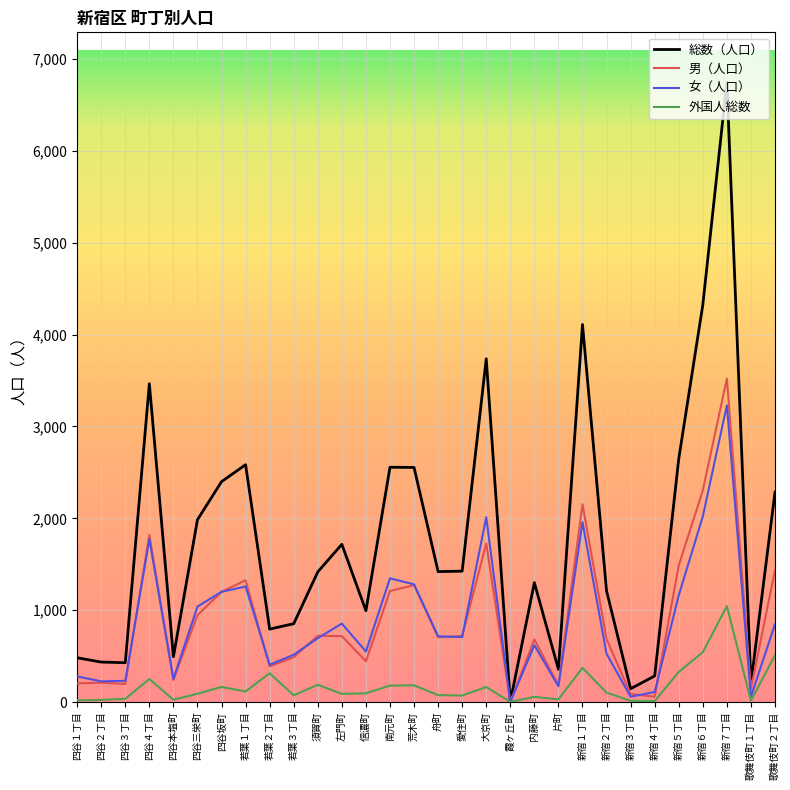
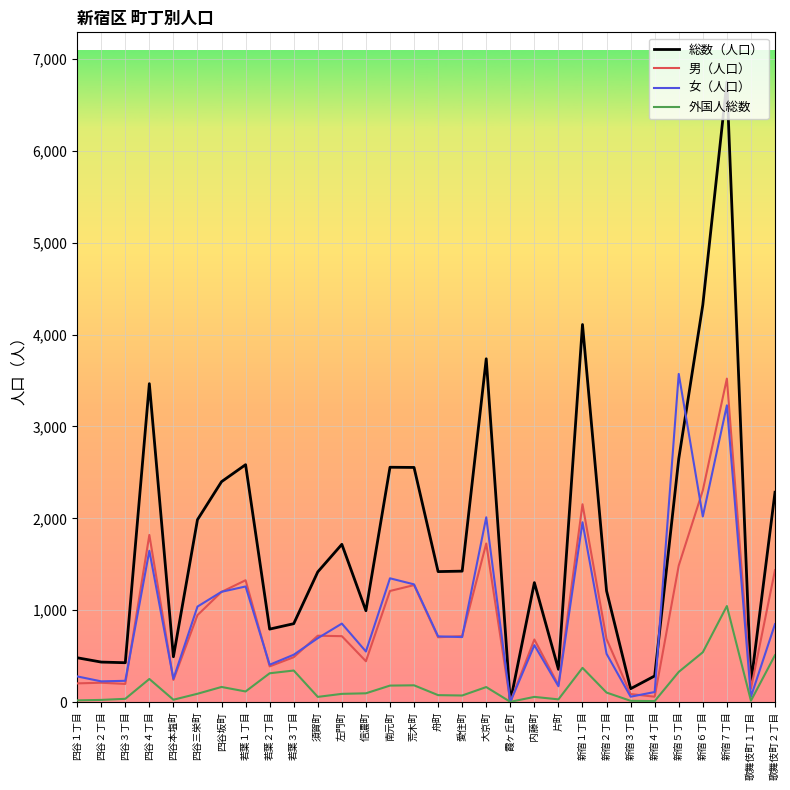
女（人口）, 四谷４丁目: 1,800 -> 1,600
外国人総数, 若葉３丁目: 100 -> 300
外国人総数, 須賀町: 200 -> 100
女（人口）, 新宿５丁目: 1,200 -> 3,600
